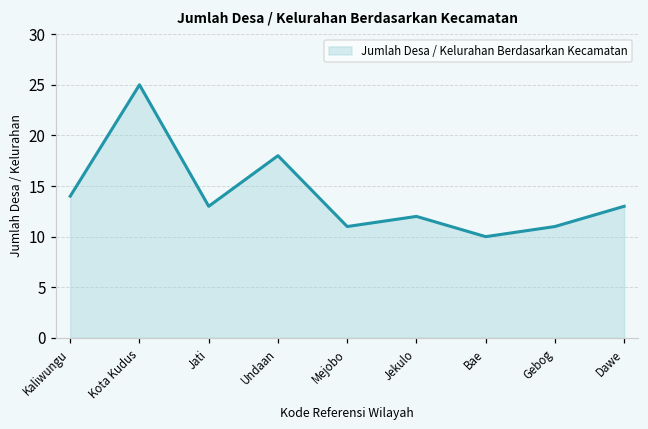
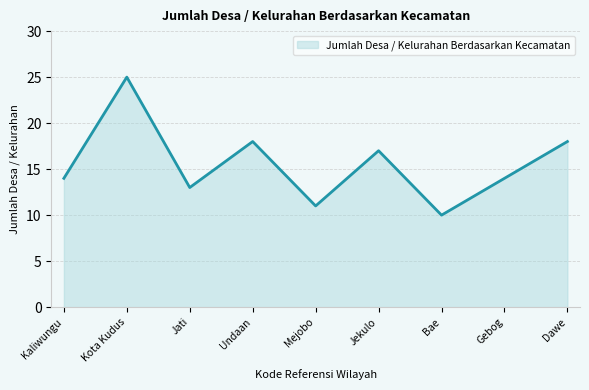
Jekulo: 12 -> 17
Gebog: 11 -> 14
Dawe: 13 -> 18
